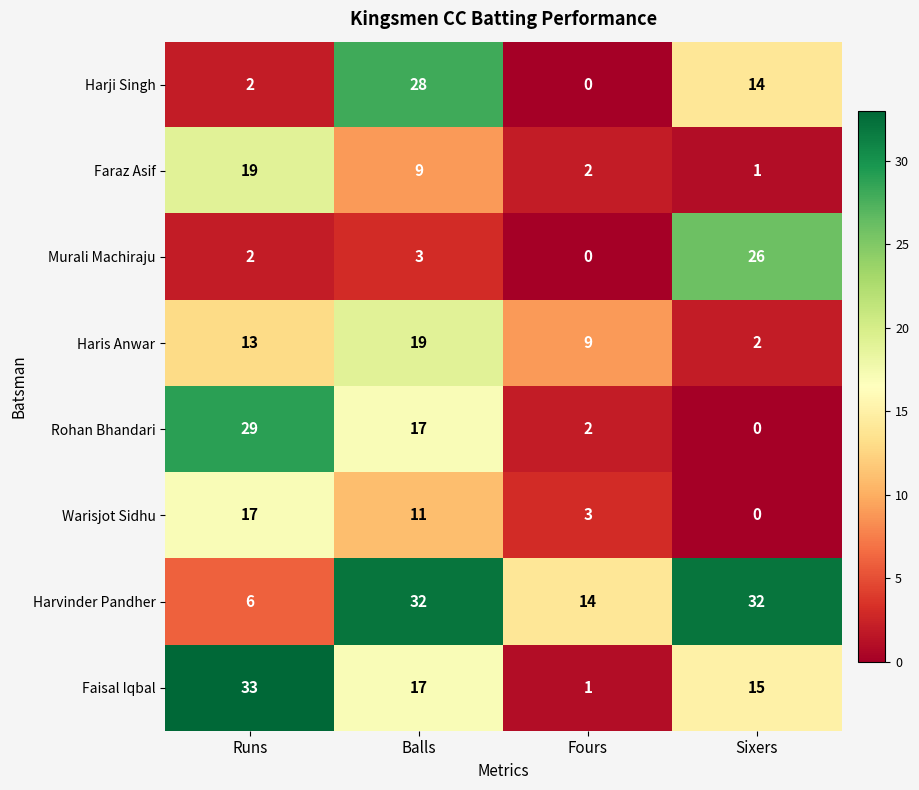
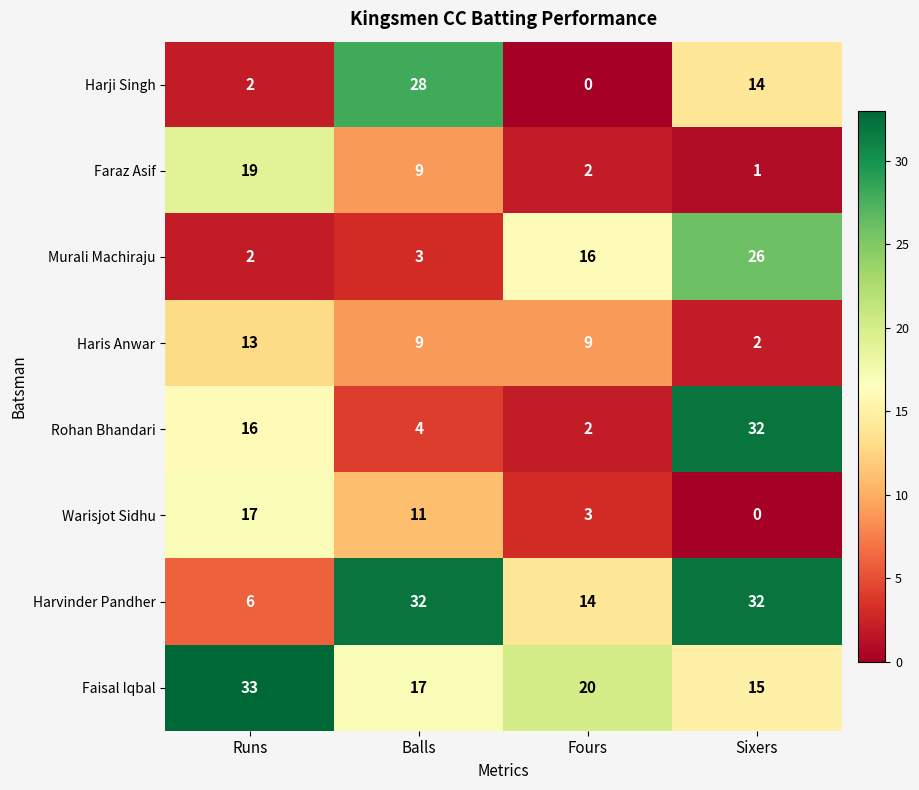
Murali Machiraju, Fours: 0 -> 16
Haris Anwar, Balls: 19 -> 9
Rohan Bhandari, Runs: 29 -> 16
Rohan Bhandari, Balls: 17 -> 4
Rohan Bhandari, Sixers: 0 -> 32
Faisal Iqbal, Fours: 1 -> 20
